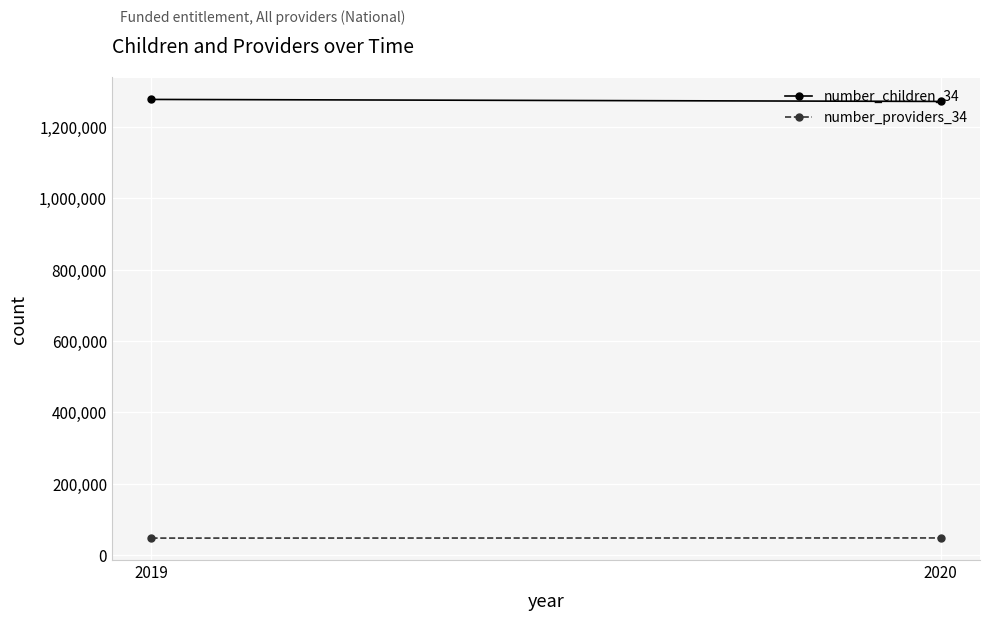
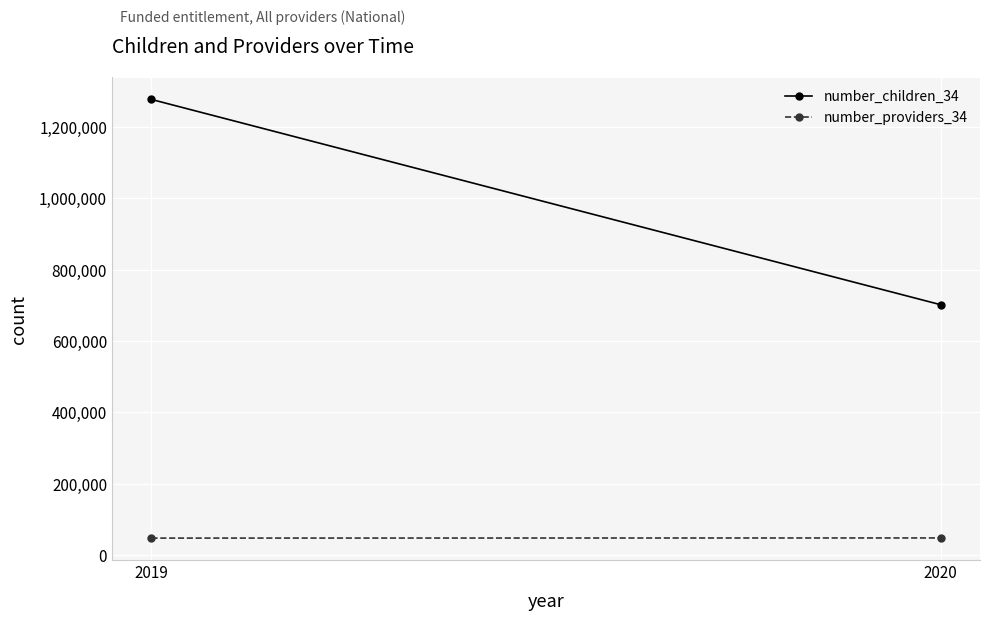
number_children_34, 2020: 1,270,000 -> 700,000
